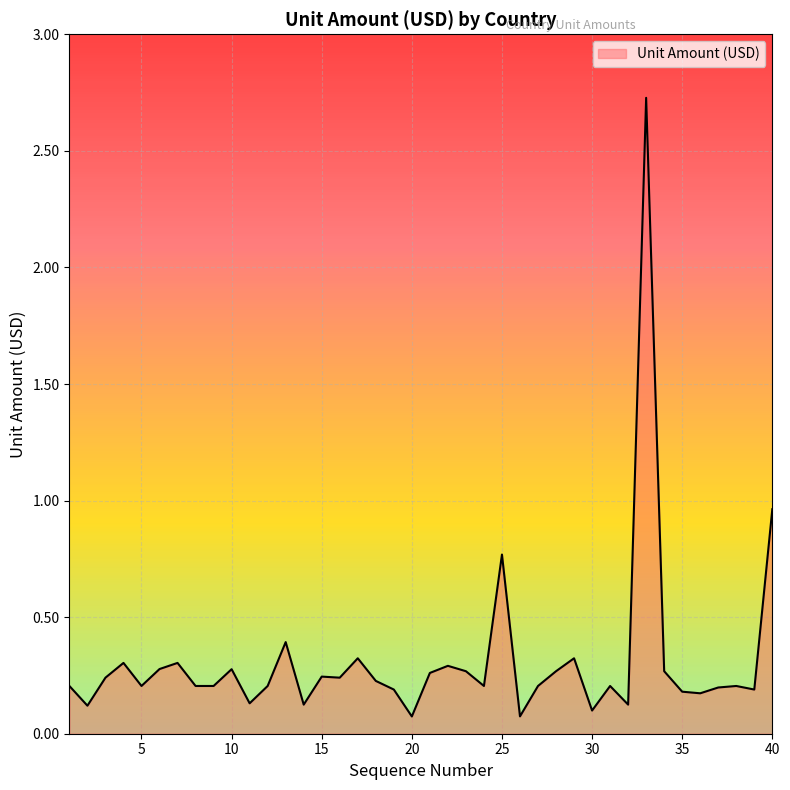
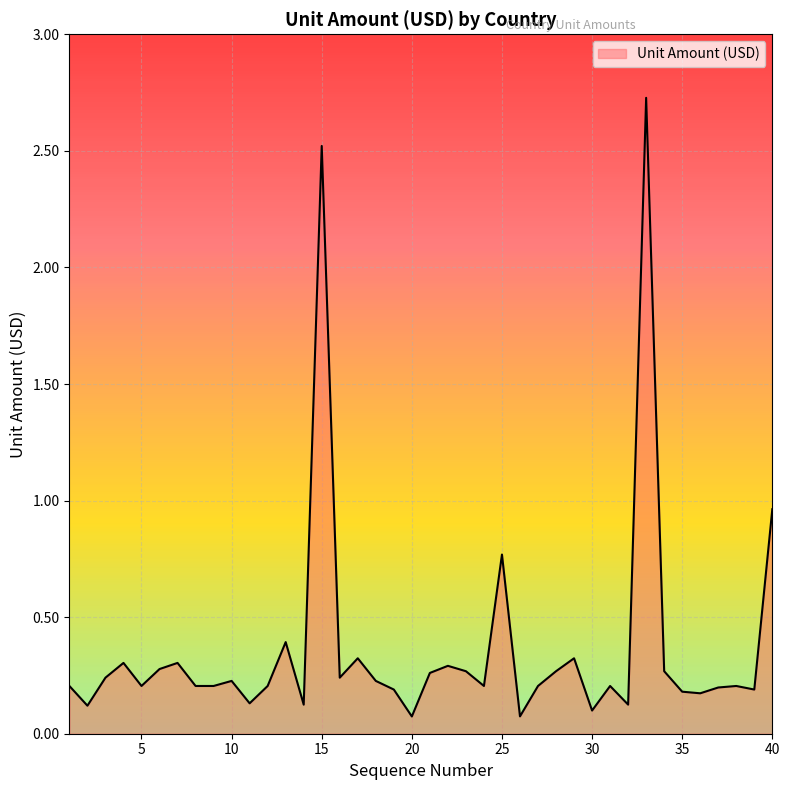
10: 0.28 -> 0.23
15: 0.25 -> 2.52
